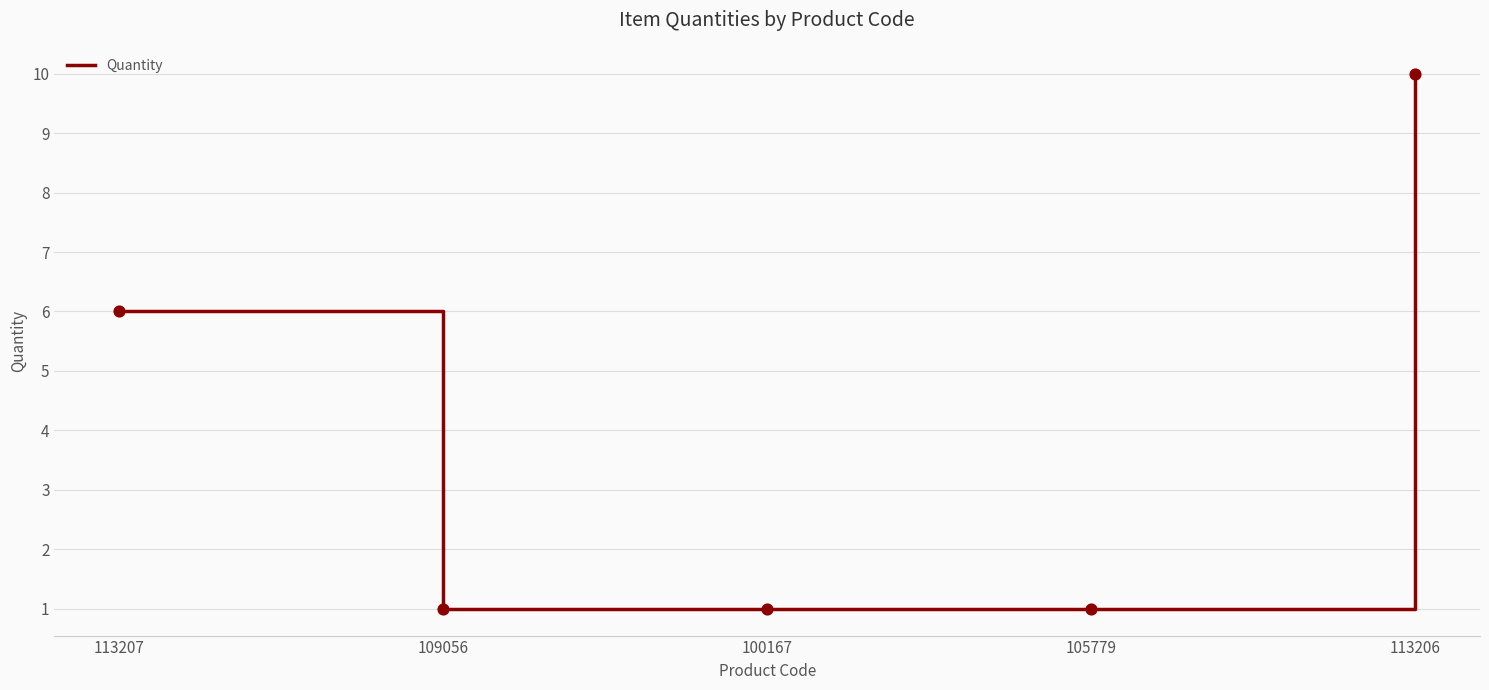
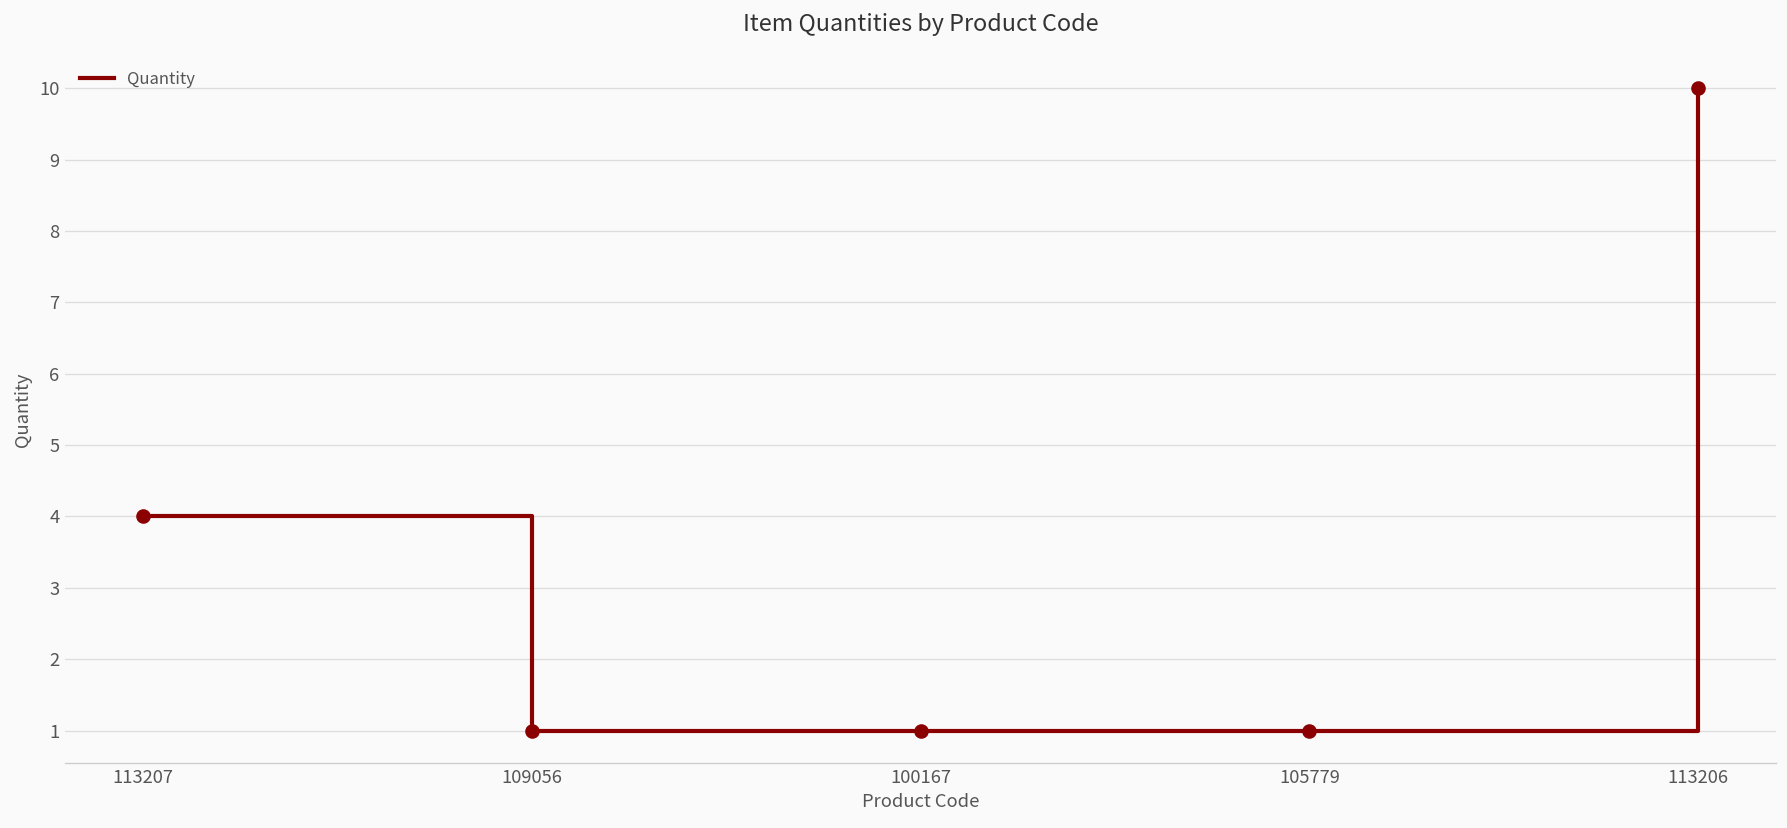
113207: 6 -> 4
